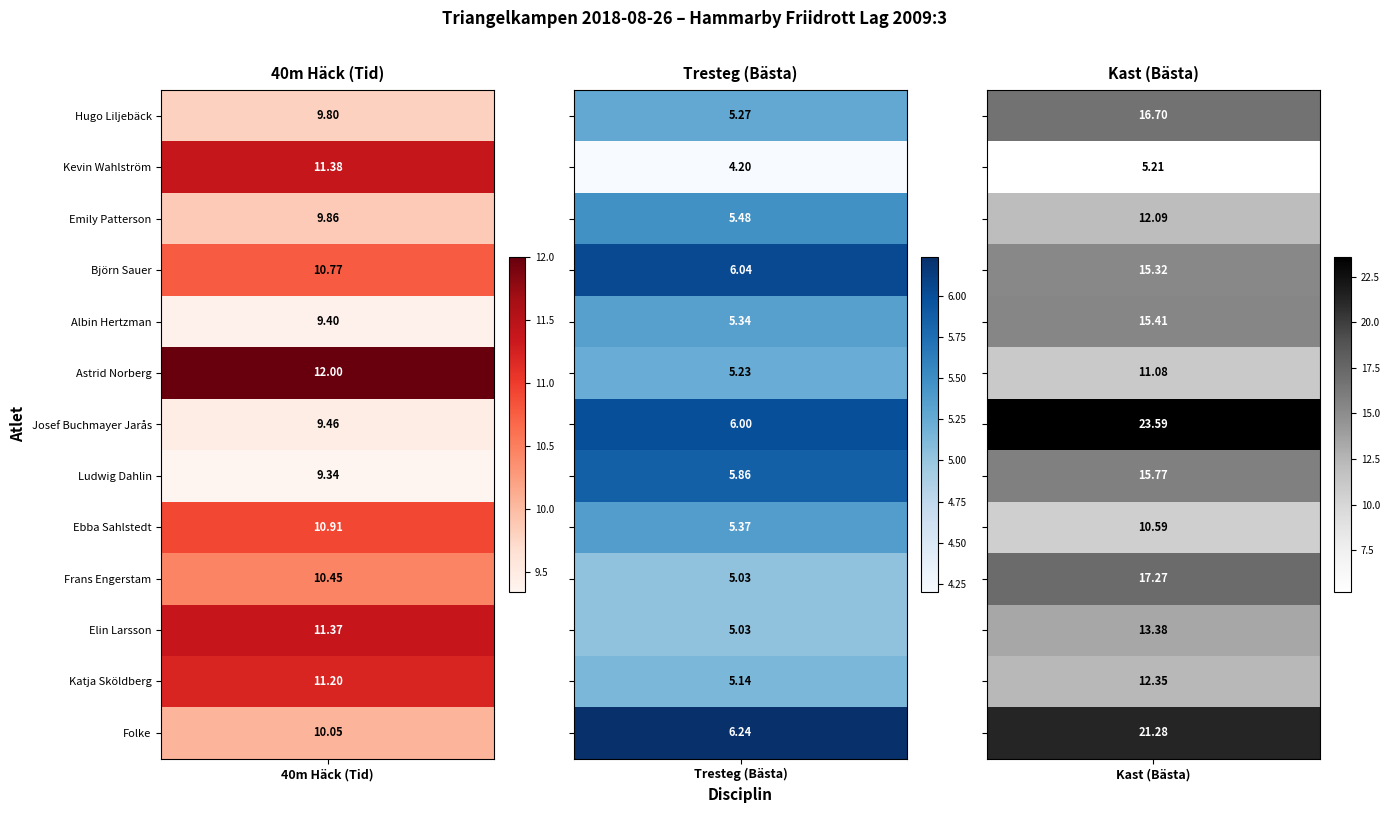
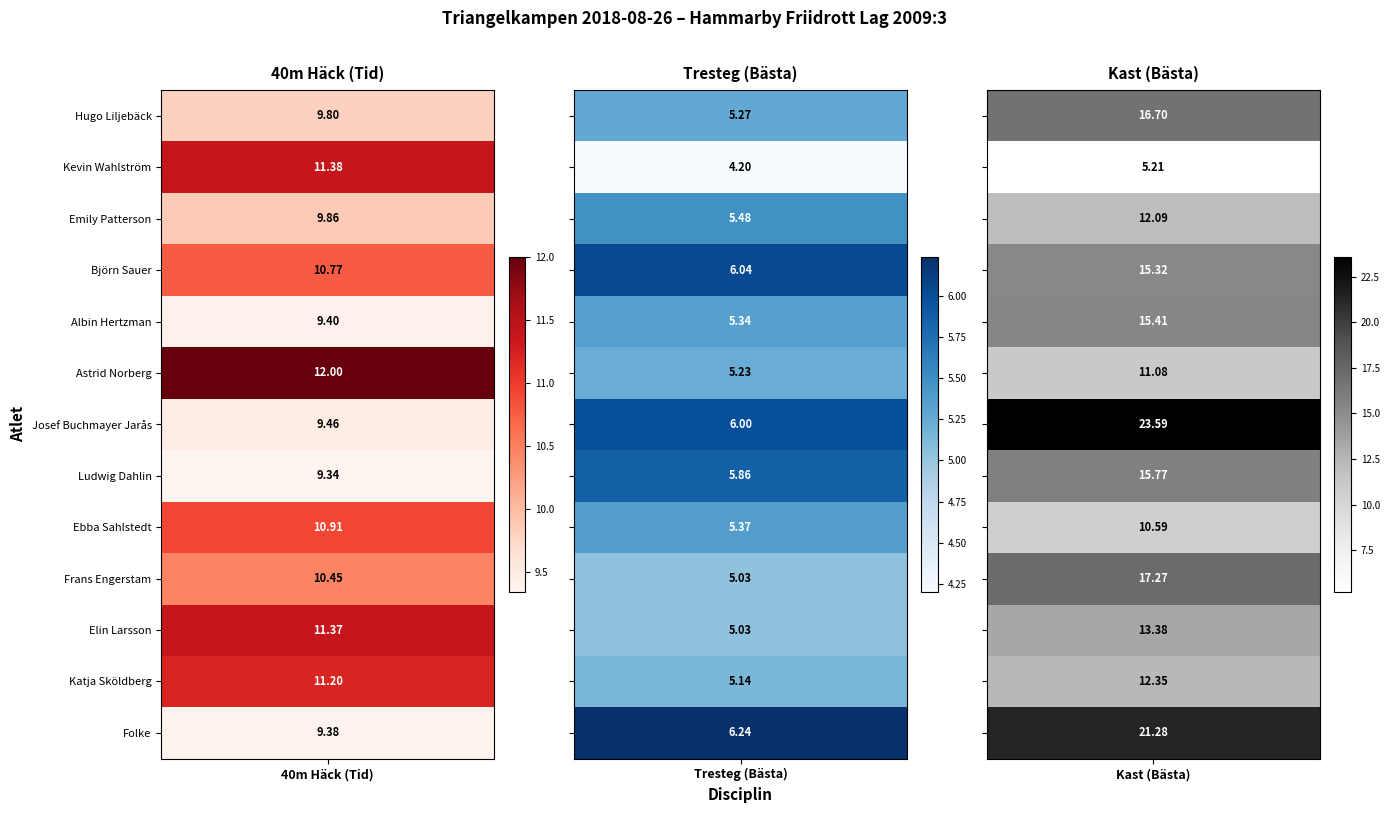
40m Häck (Tid), Folke, 40m Häck (Tid): 10.05 -> 9.38
